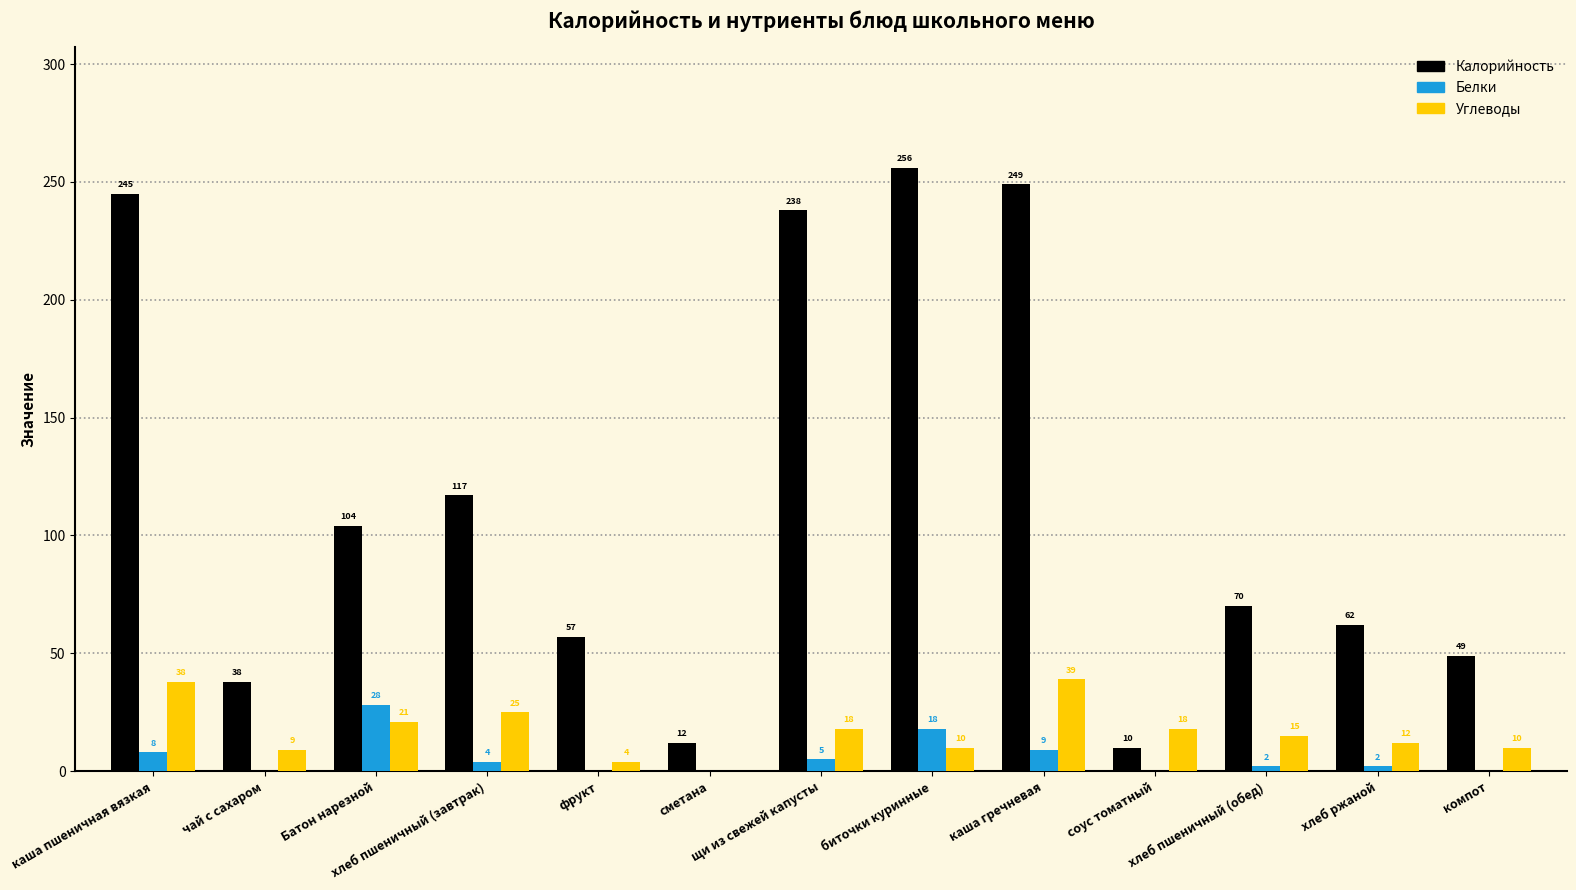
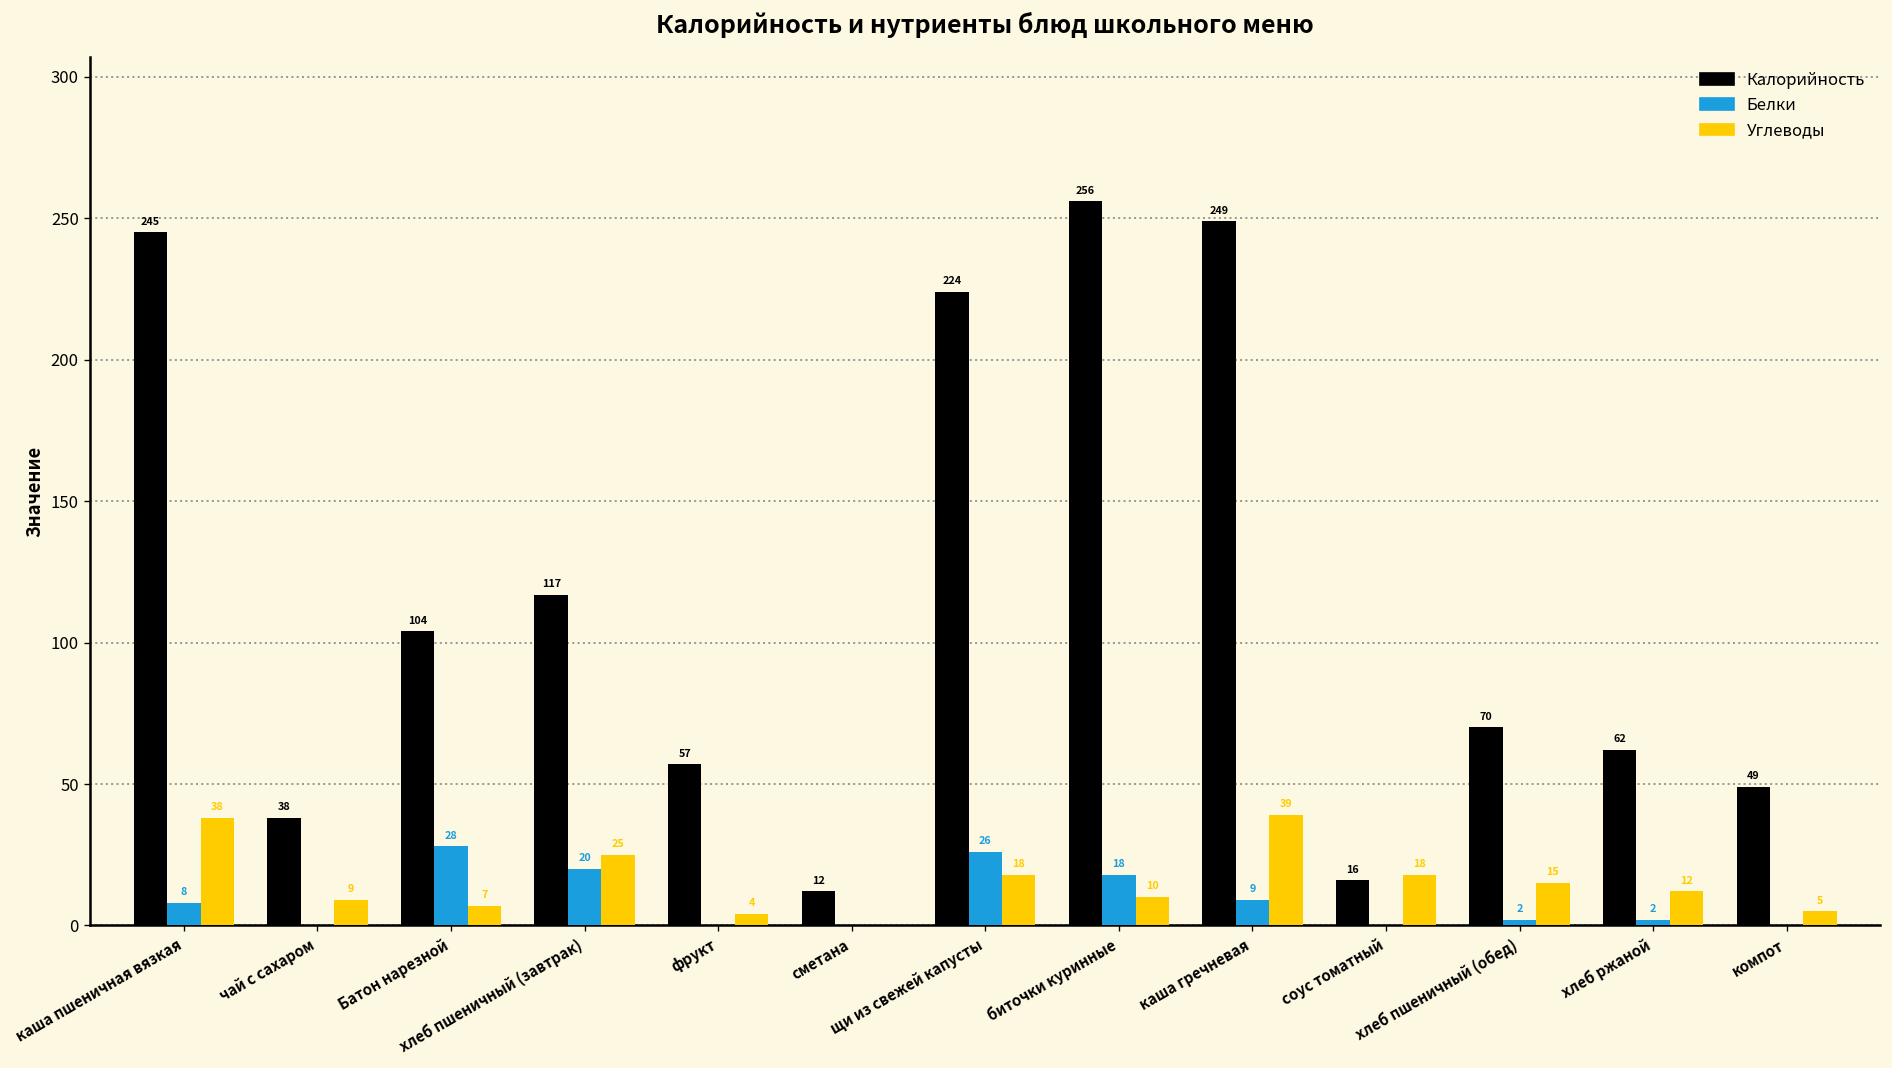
Углеводы, Батон нарезной: 21 -> 7
Белки, хлеб пшеничный (завтрак): 4 -> 20
Калорийность, щи из свежей капусты: 238 -> 224
Белки, щи из свежей капусты: 5 -> 26
Калорийность, соус томатный: 10 -> 16
Углеводы, компот: 10 -> 5
